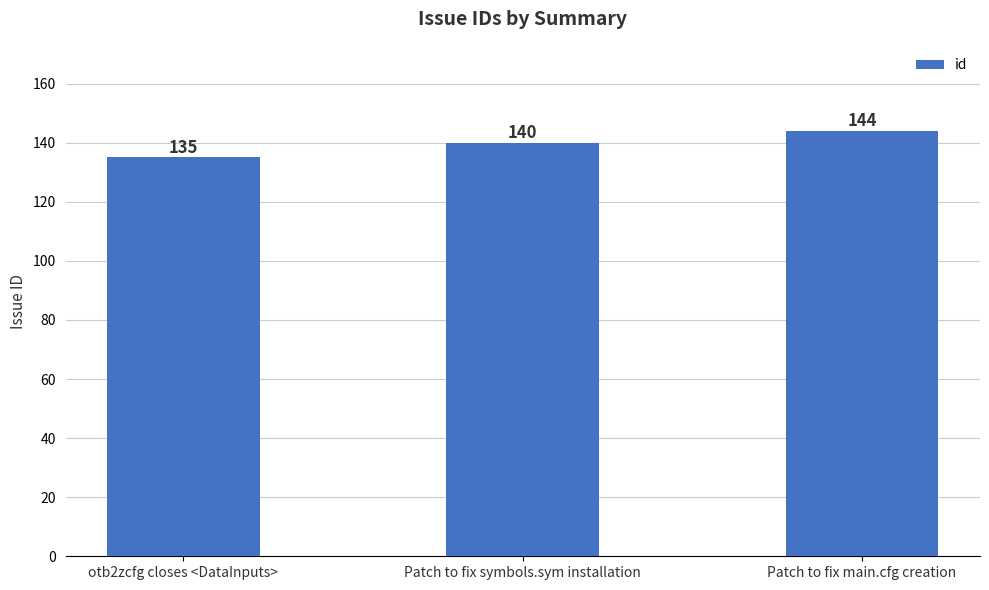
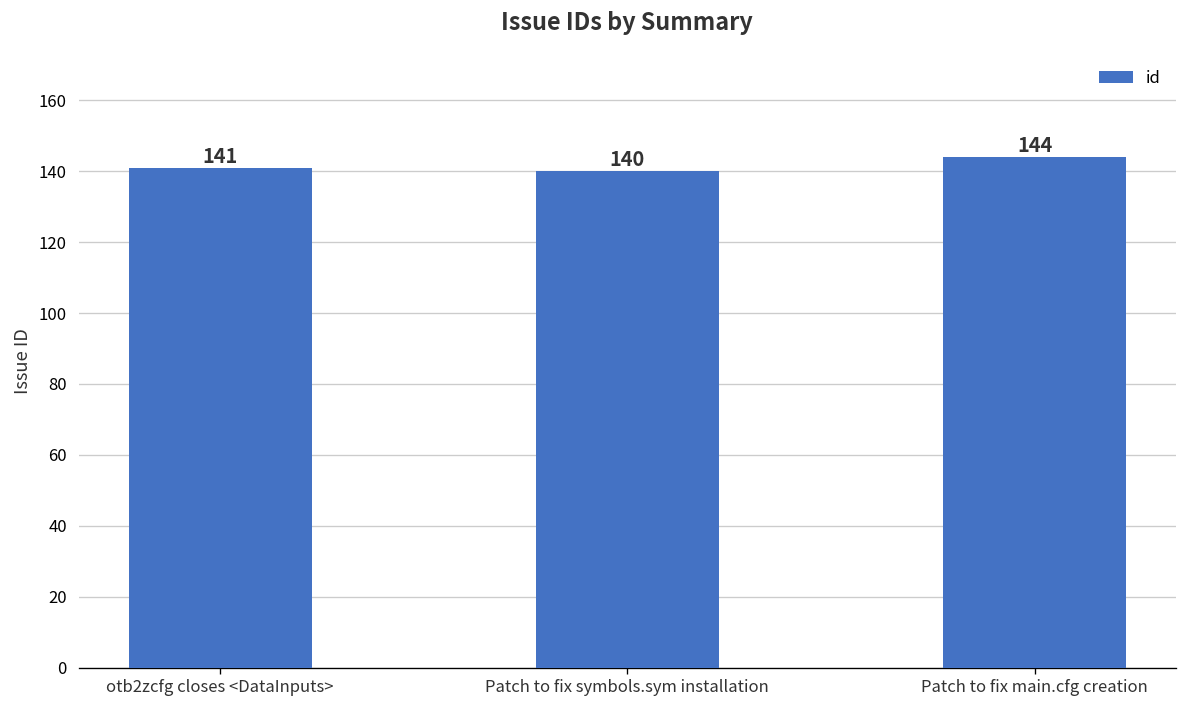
otb2zcfg closes <DataInputs>: 135 -> 141
